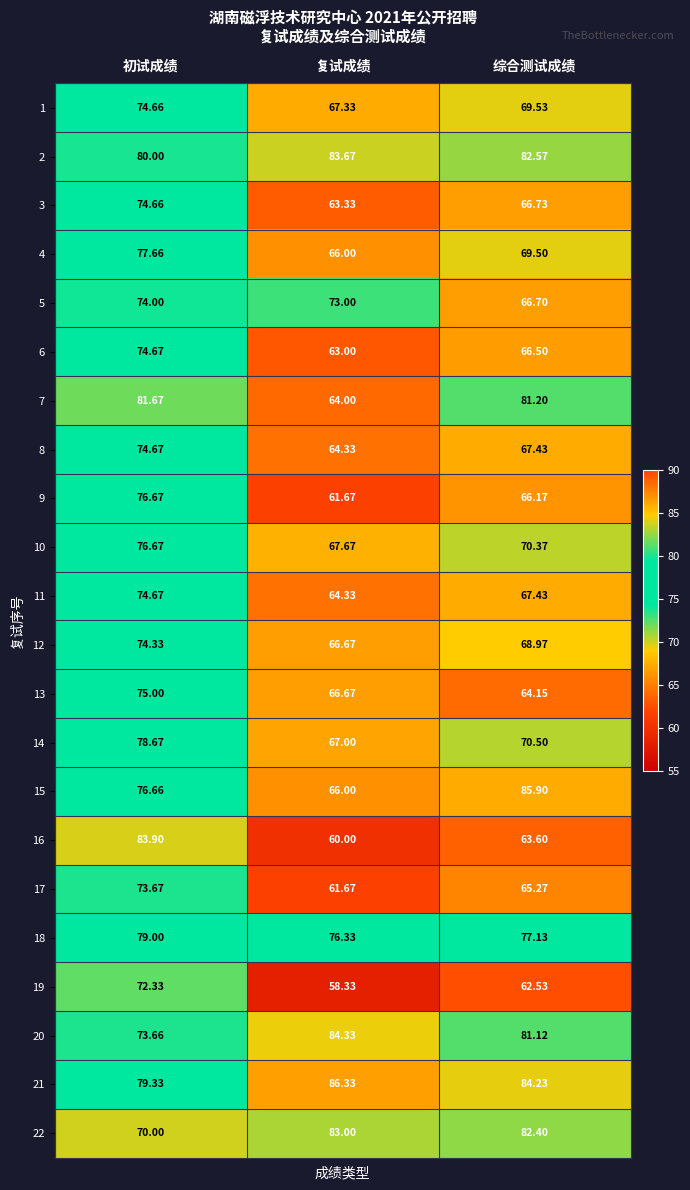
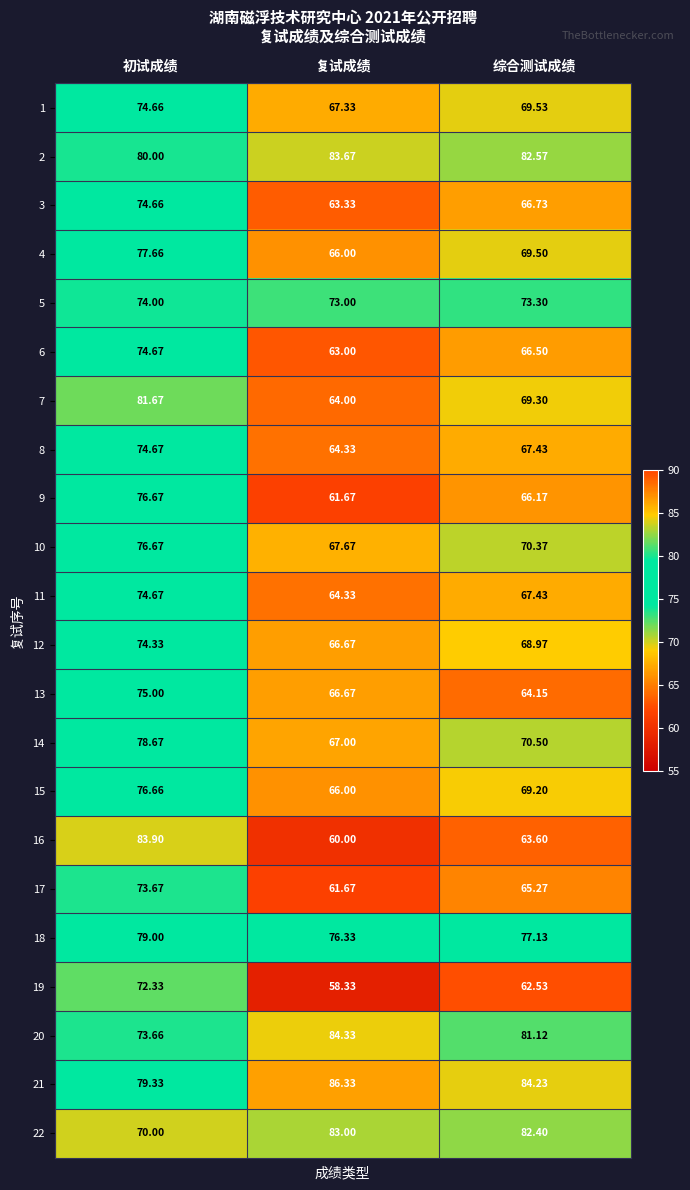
5, 综合测试成绩: 66.70 -> 73.30
7, 综合测试成绩: 81.20 -> 69.30
15, 综合测试成绩: 85.90 -> 69.20
